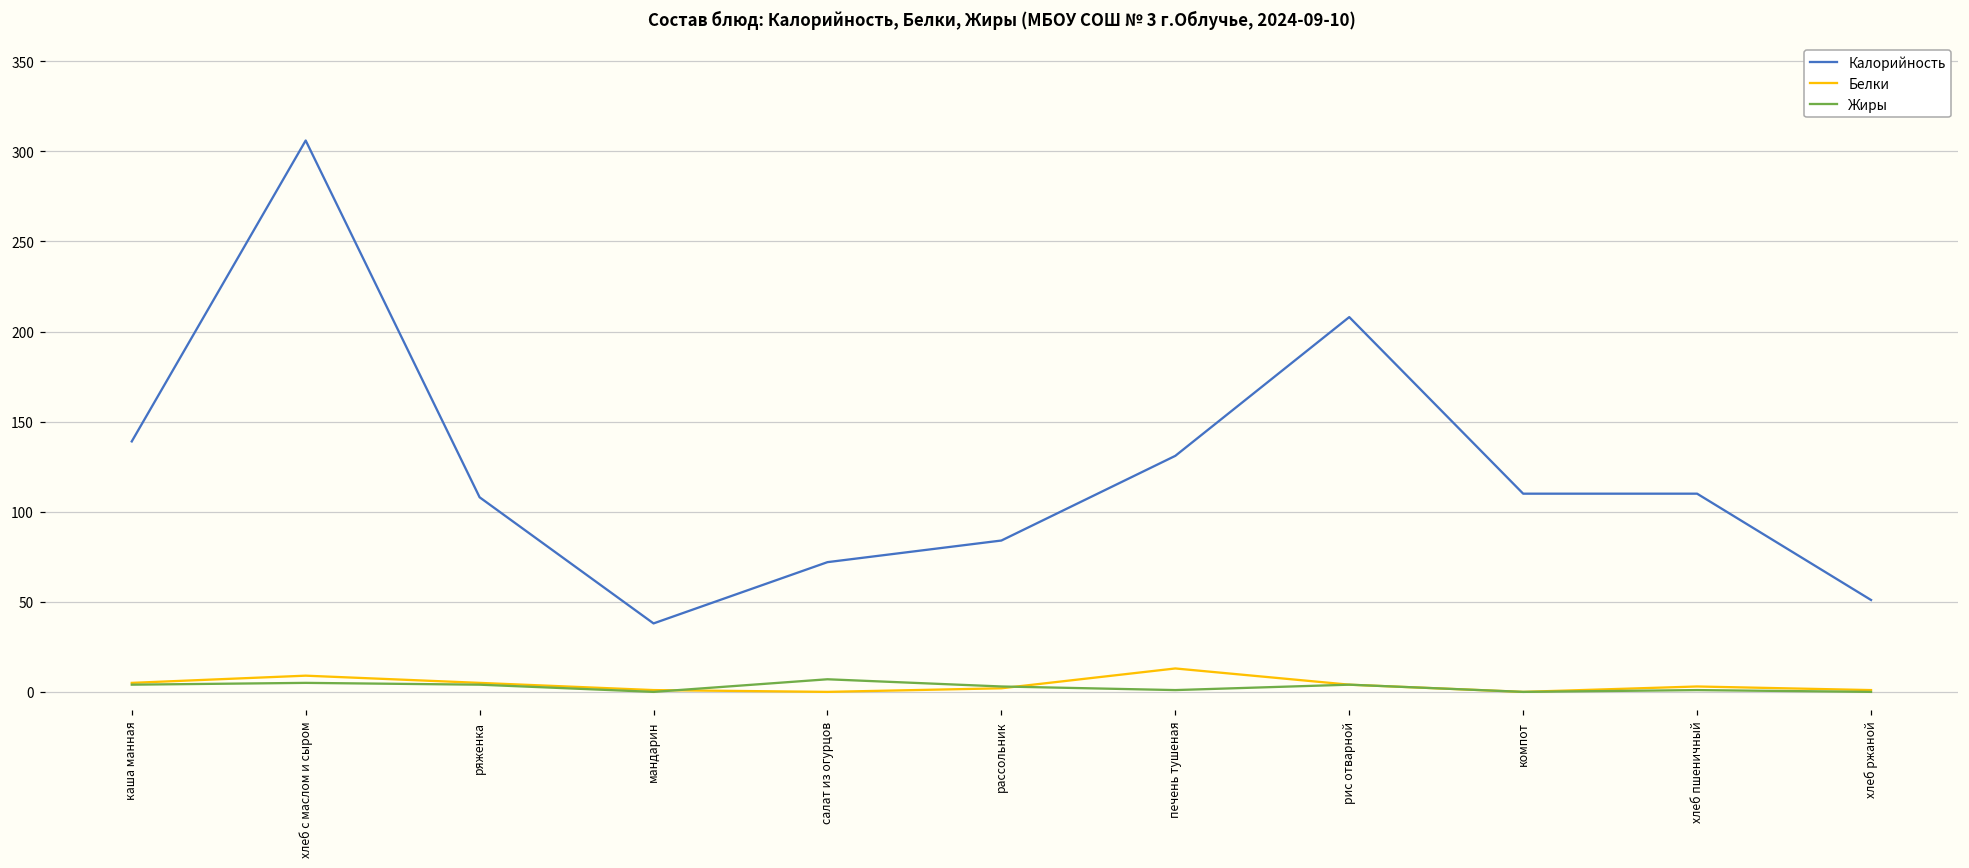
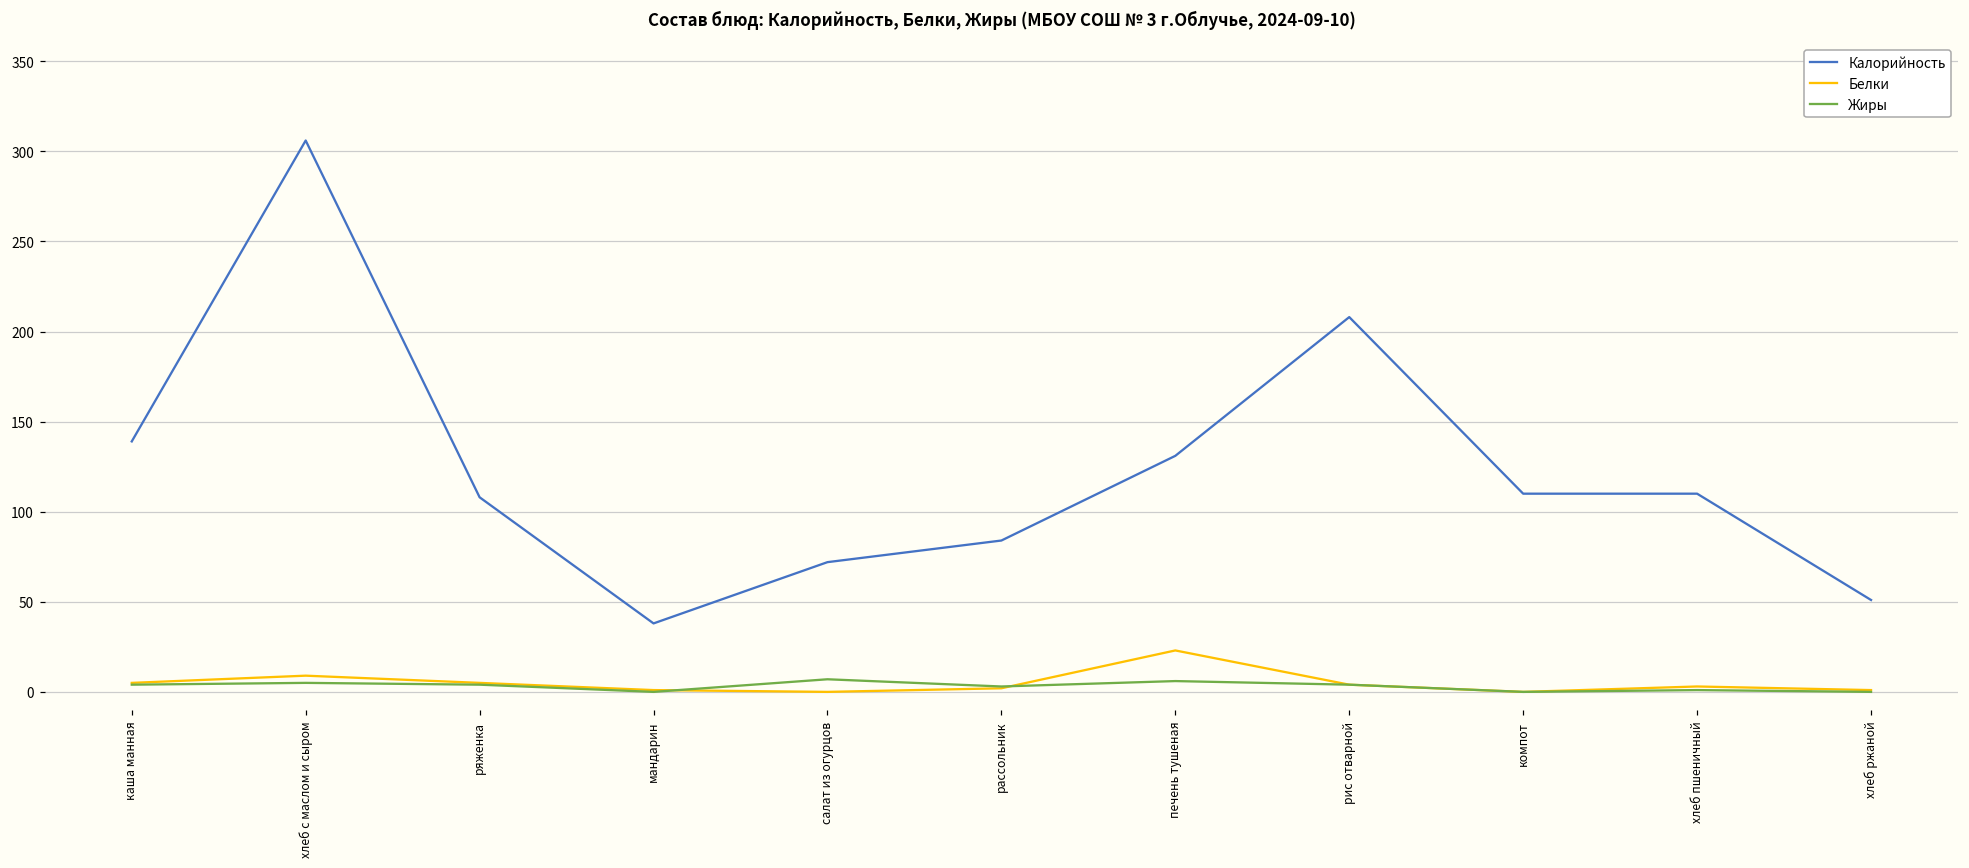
Белки, печень тушеная: 13 -> 23
Жиры, печень тушеная: 1 -> 6
